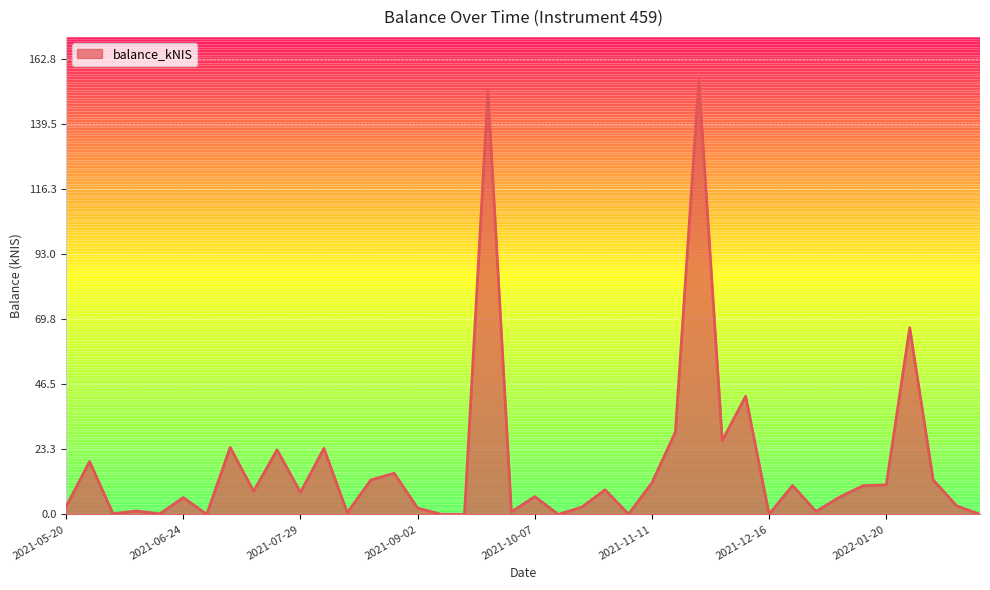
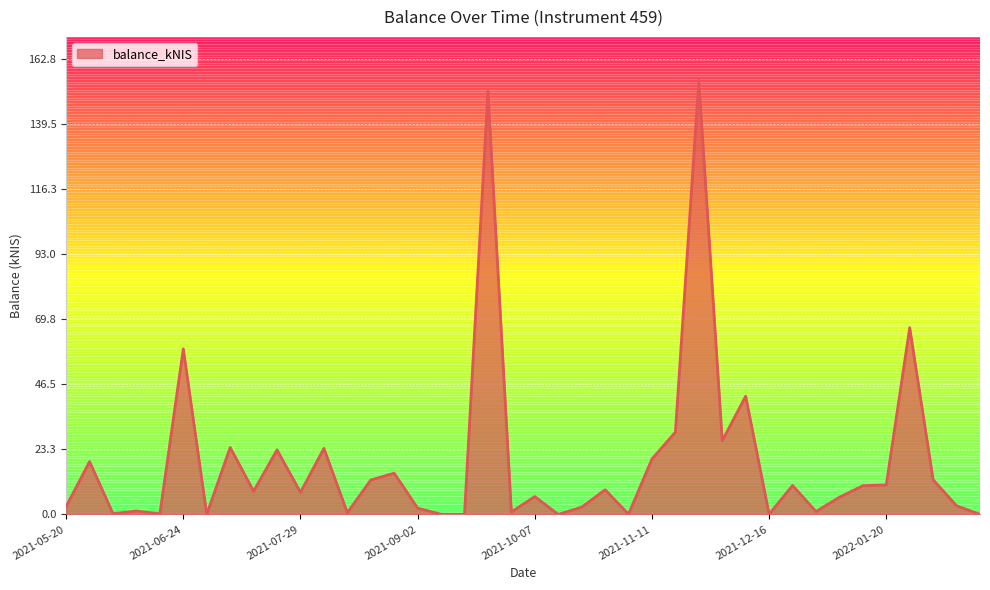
2021-06-24: 6 -> 59
2021-11-11: 11 -> 20
